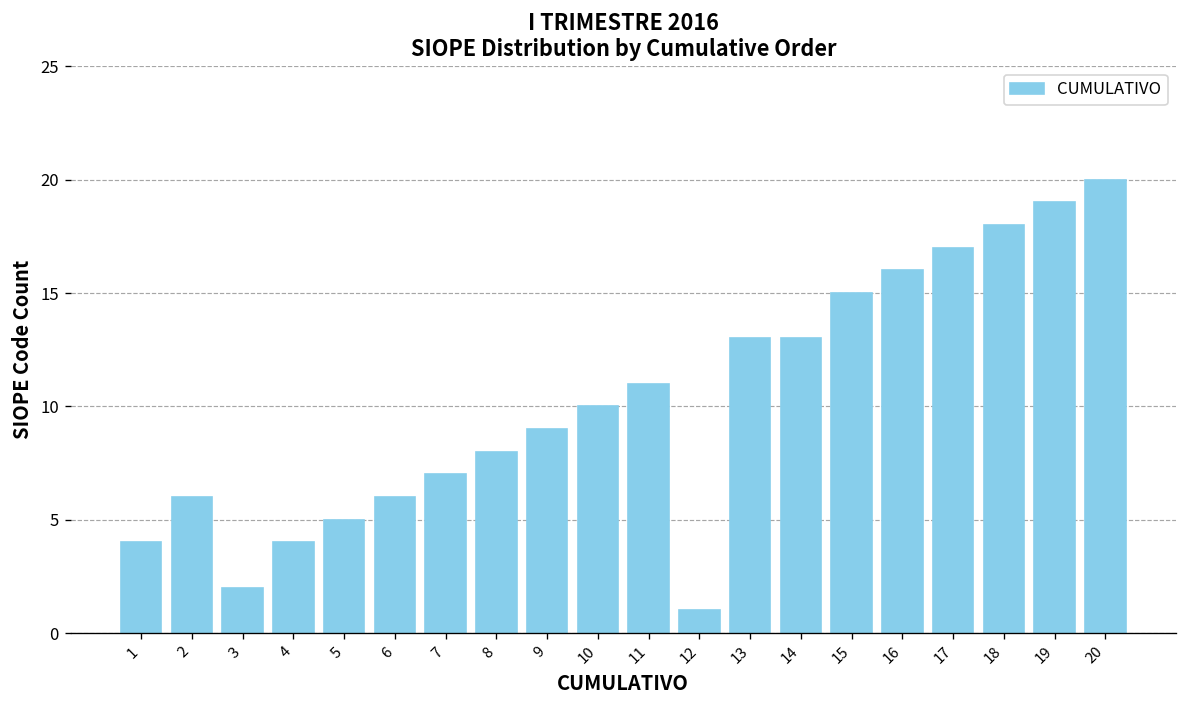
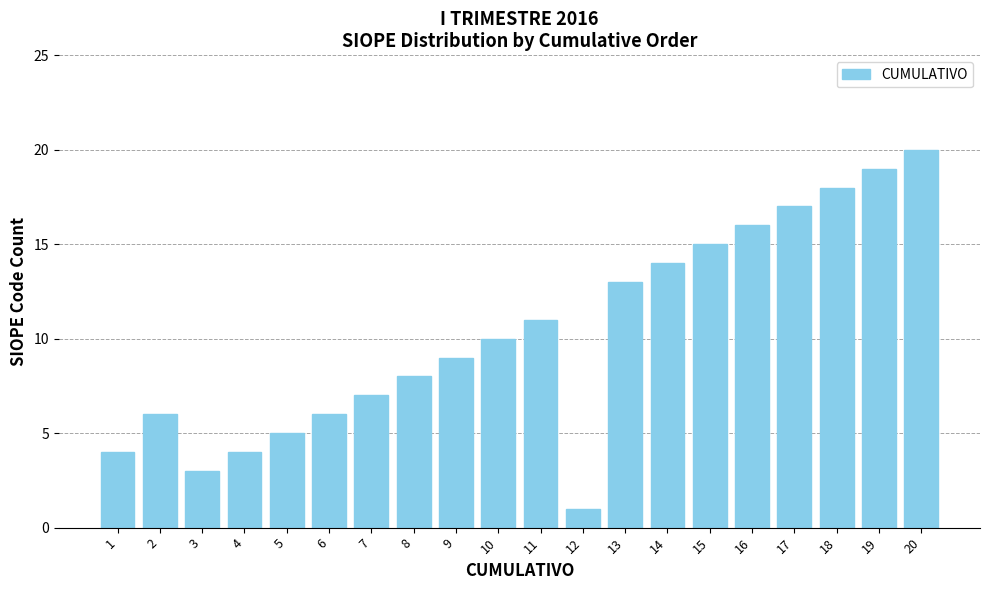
3: 2 -> 3
14: 13 -> 14
